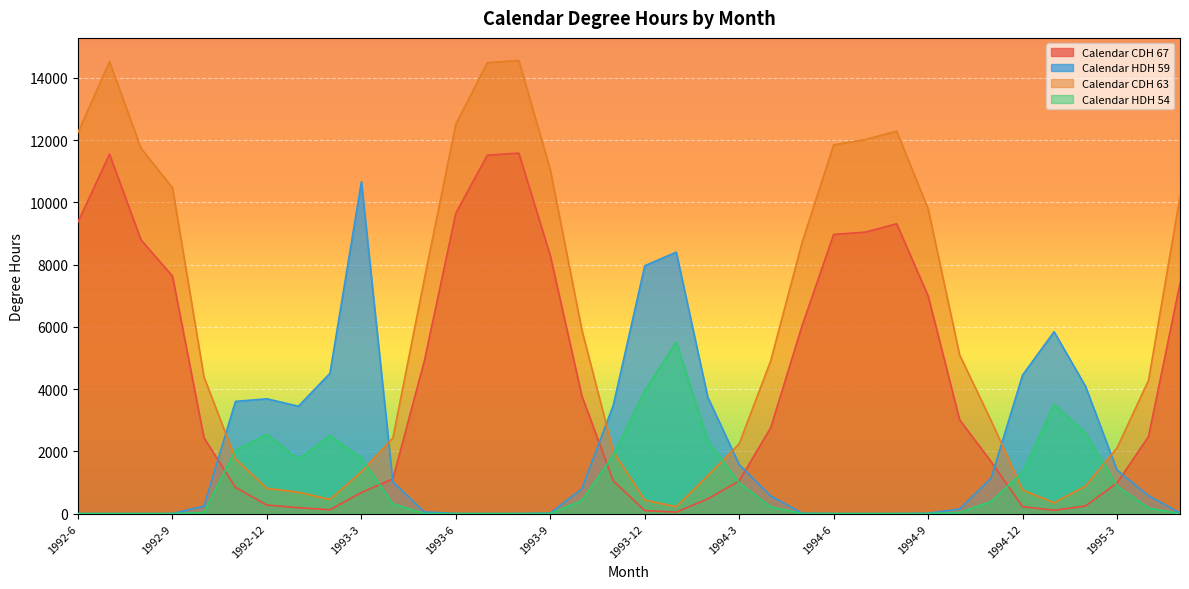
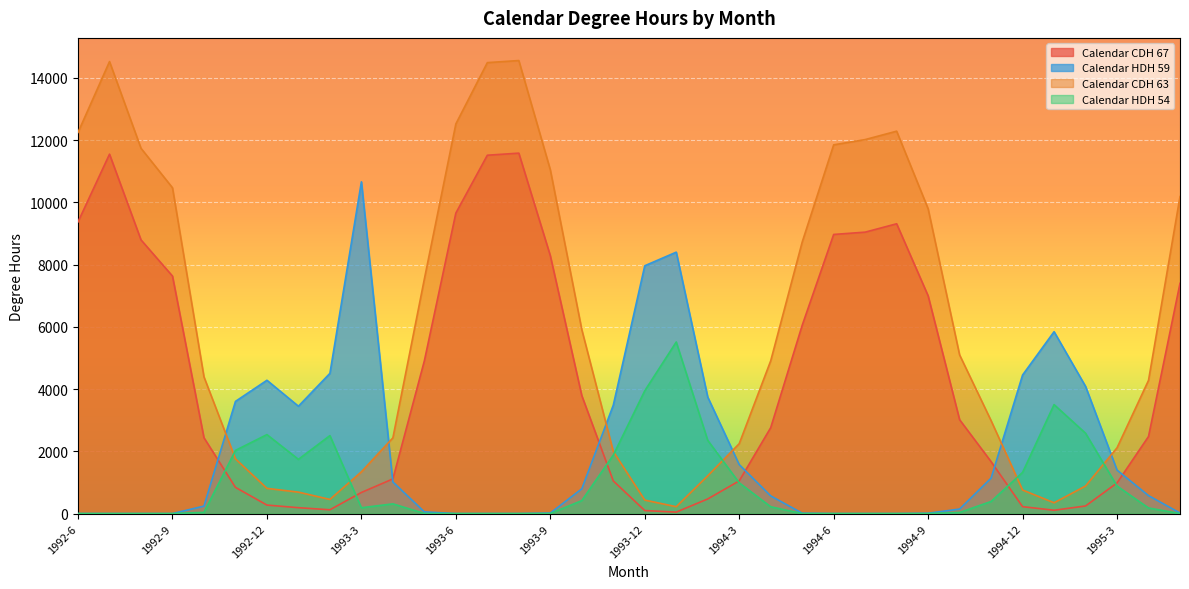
Calendar HDH 59, 1992-12: 3700 -> 4300
Calendar HDH 54, 1993-3: 1800 -> 200
